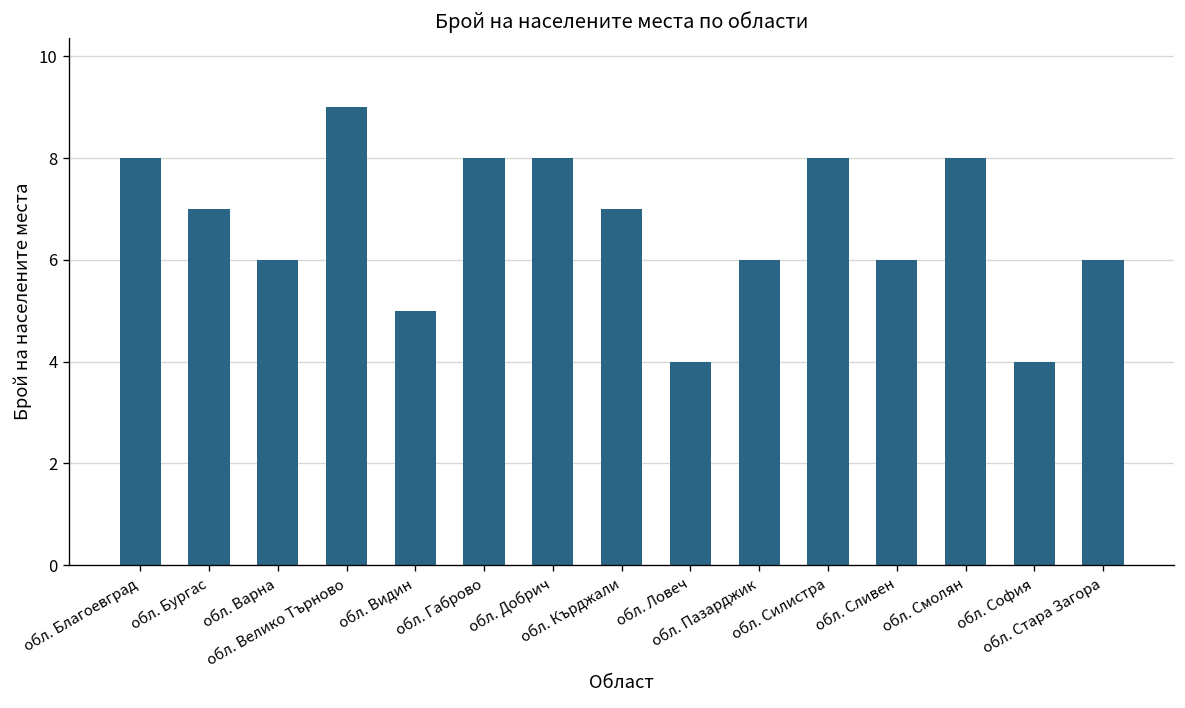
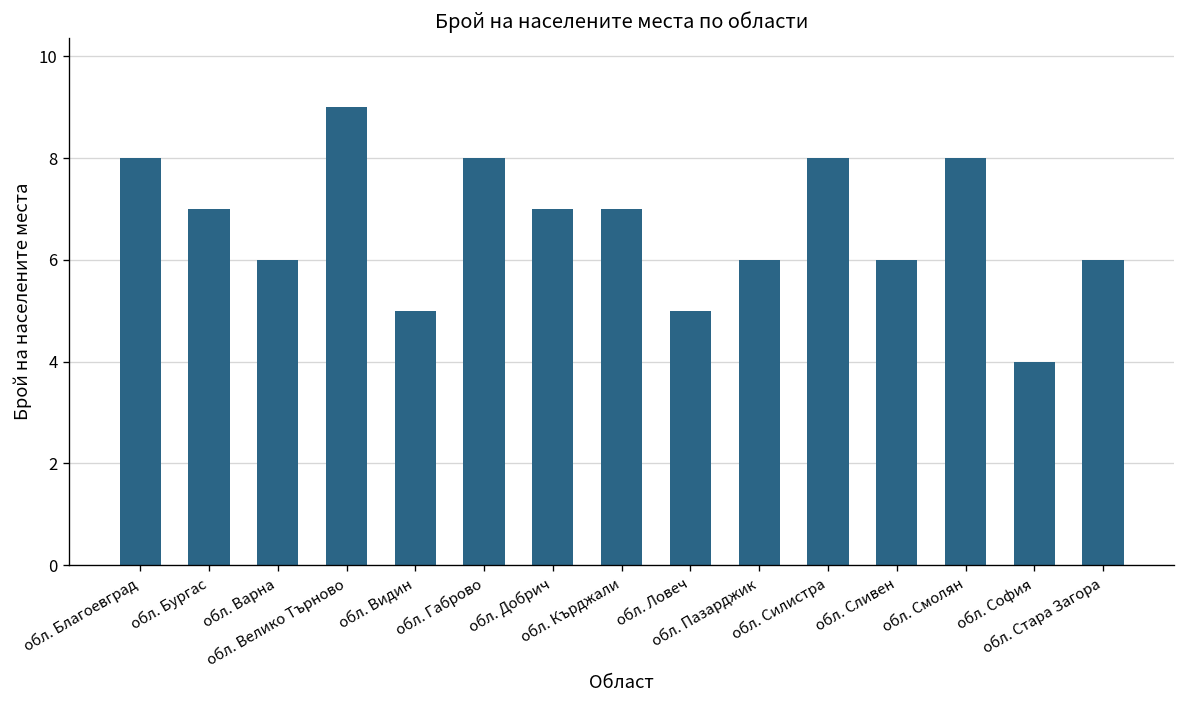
обл. Добрич: 8 -> 7
обл. Ловеч: 4 -> 5
